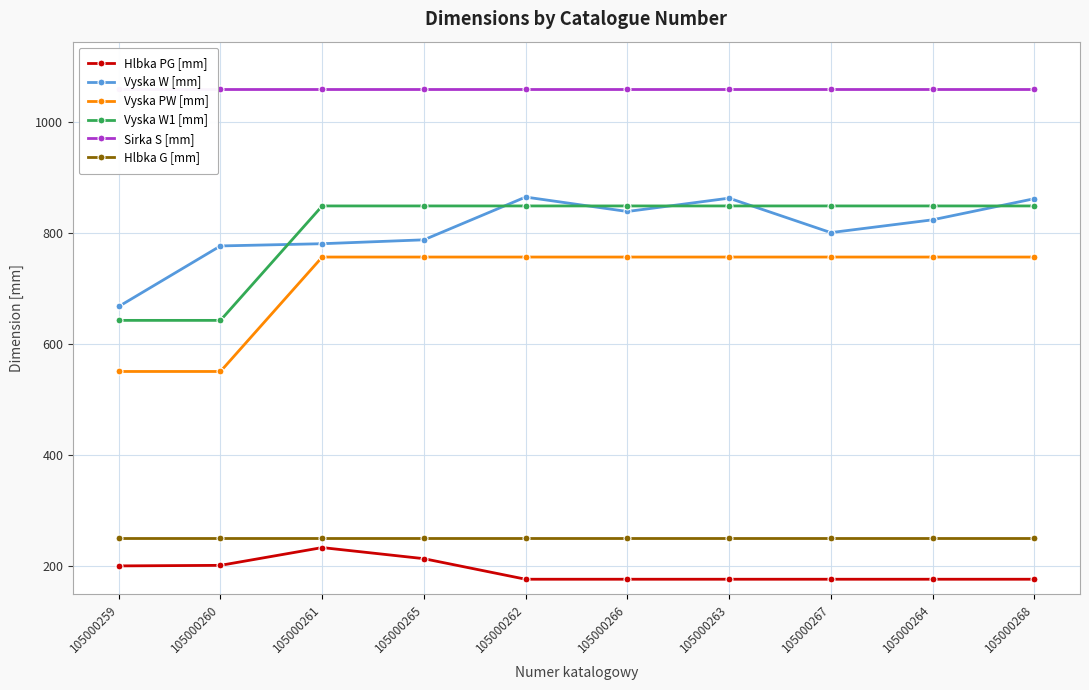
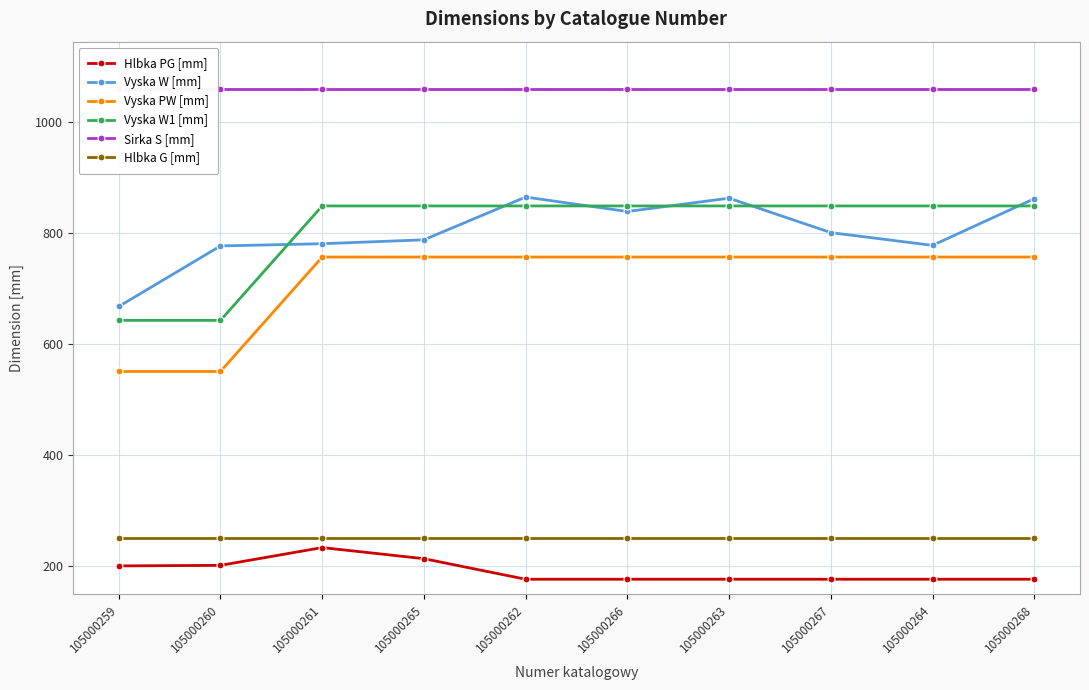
Vyska W [mm], 105000264: 820 -> 780
